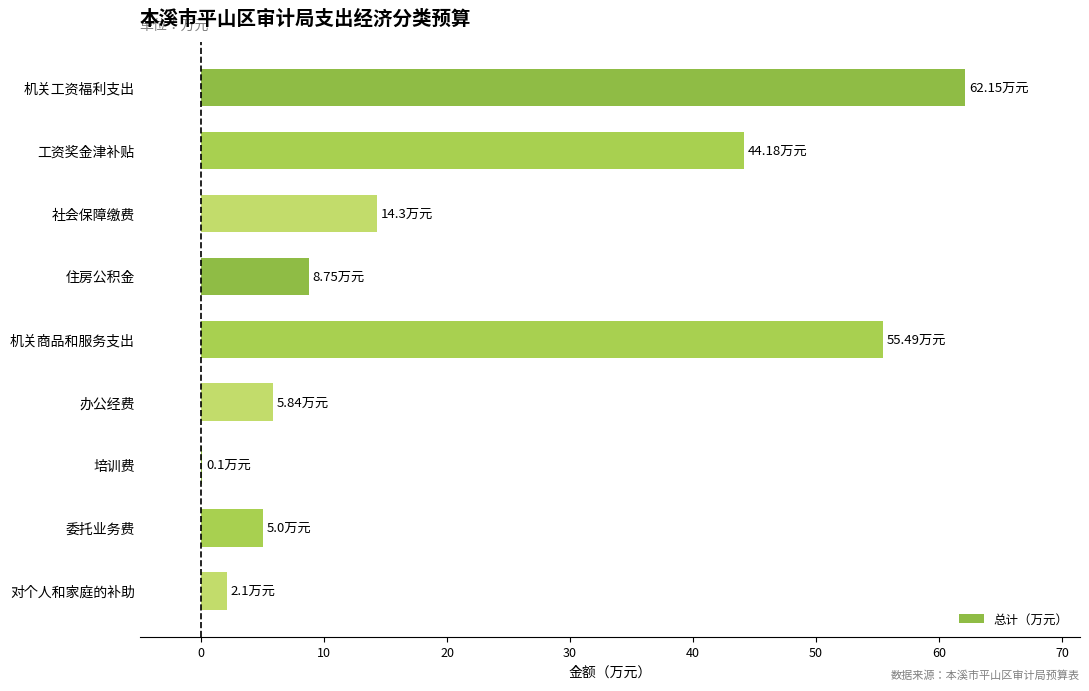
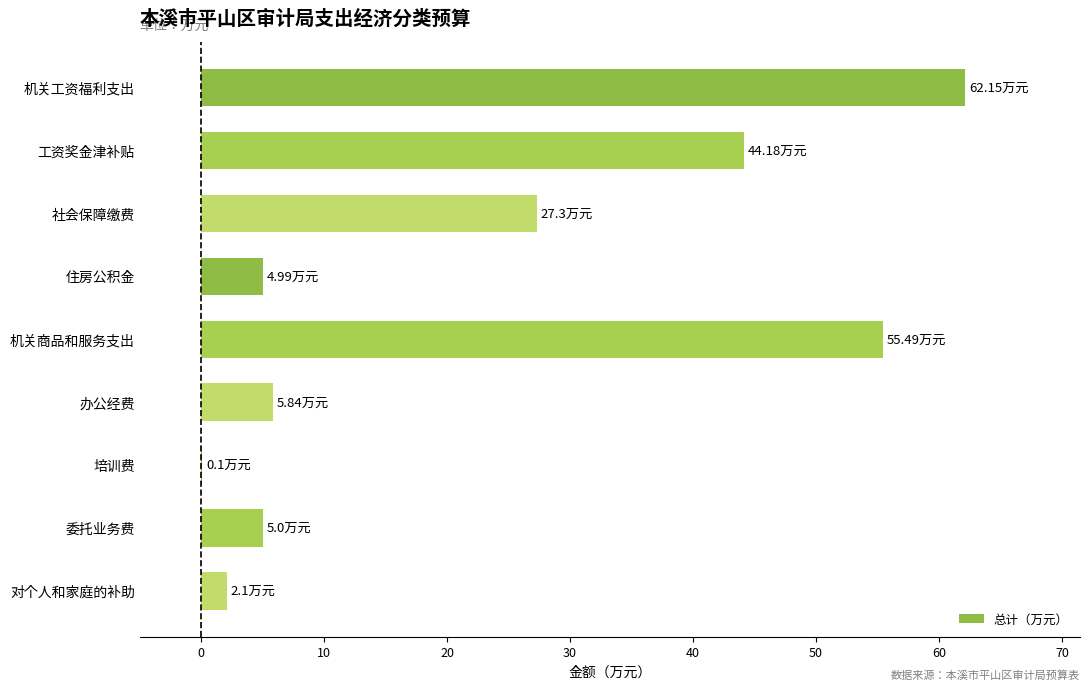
社会保障缴费: 14.3 -> 27.3
住房公积金: 8.75 -> 4.99
